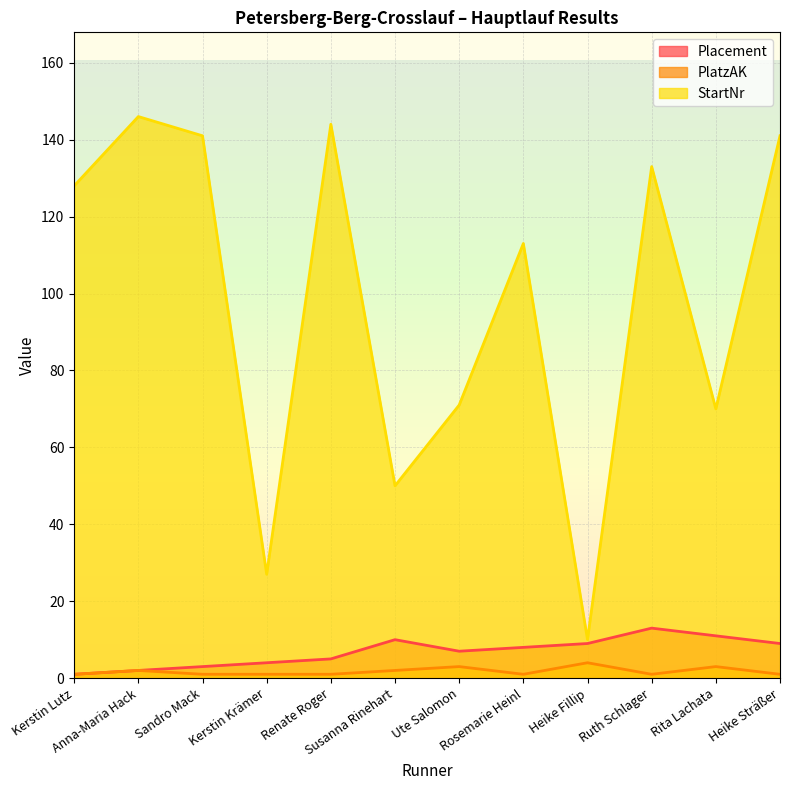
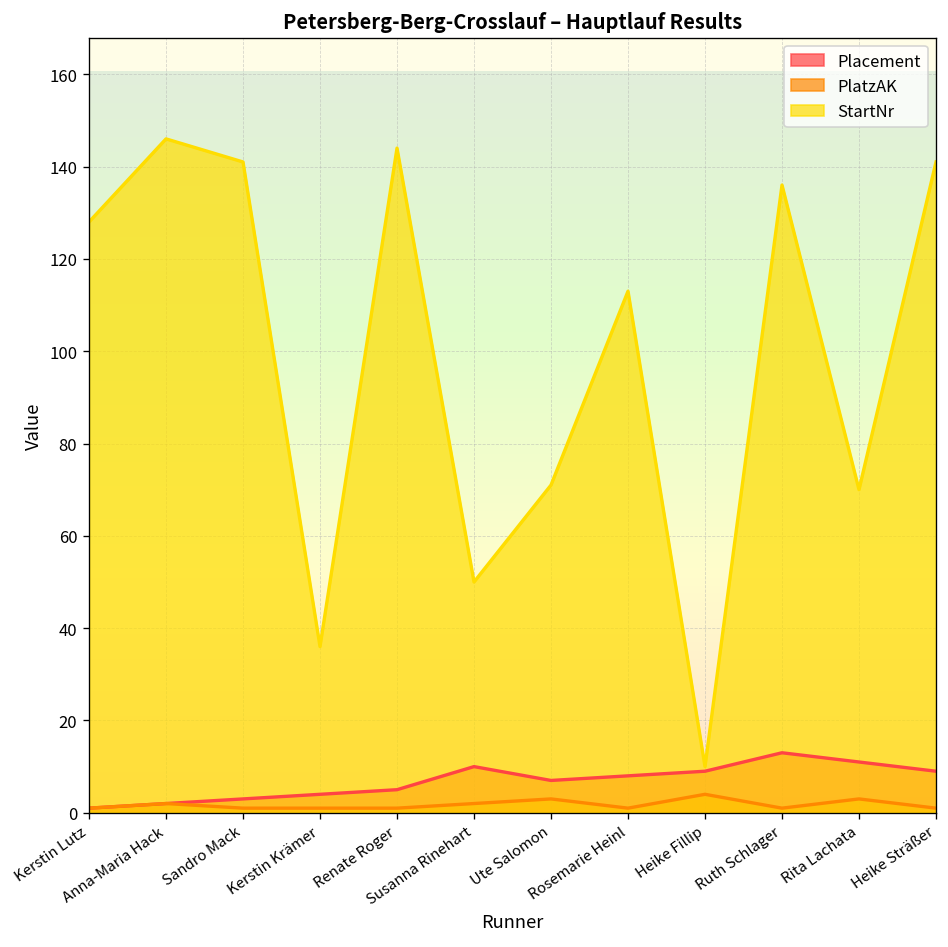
StartNr, Kerstin Krämer: 27 -> 36
StartNr, Ruth Schlager: 133 -> 136
